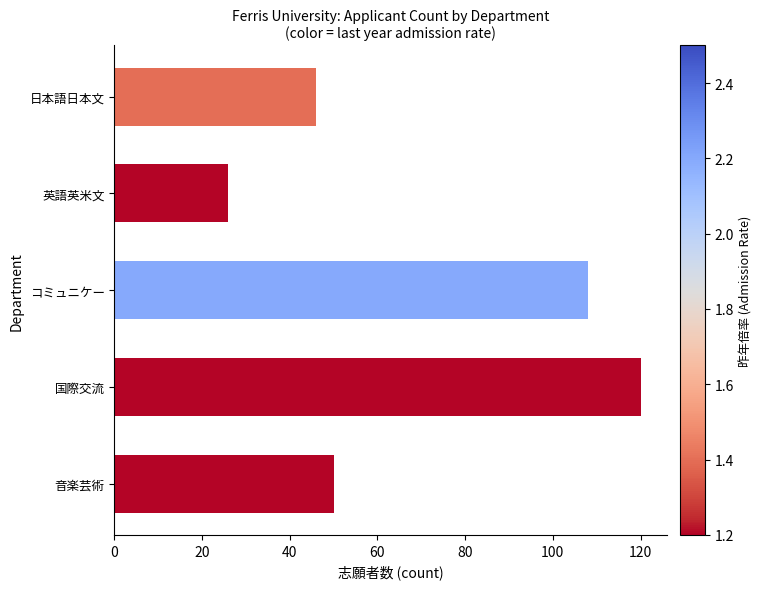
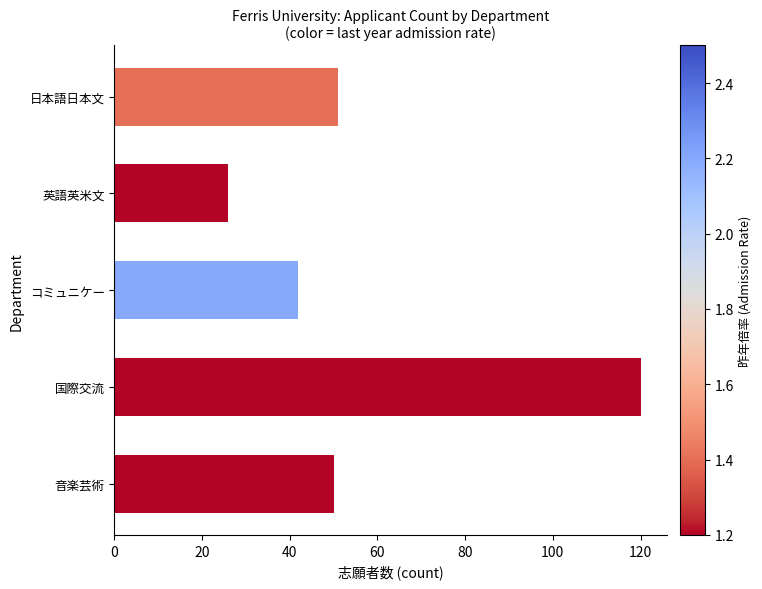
日本語日本文: 46 -> 51
コミュニケー: 108 -> 42
